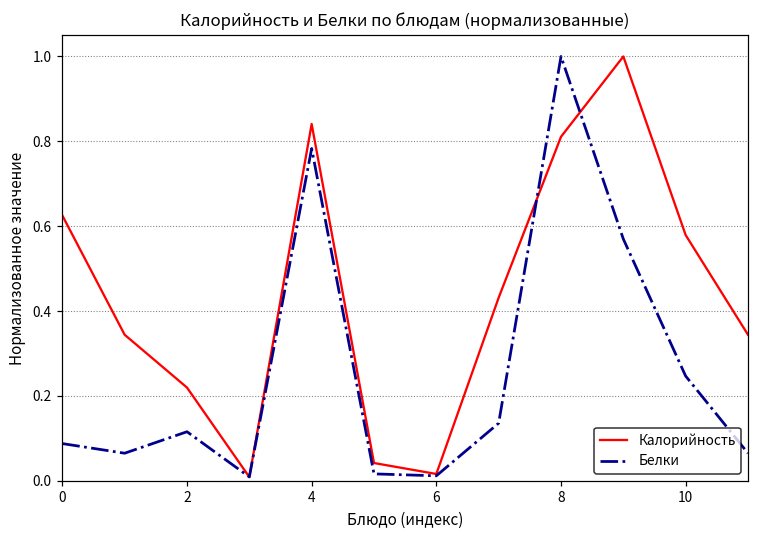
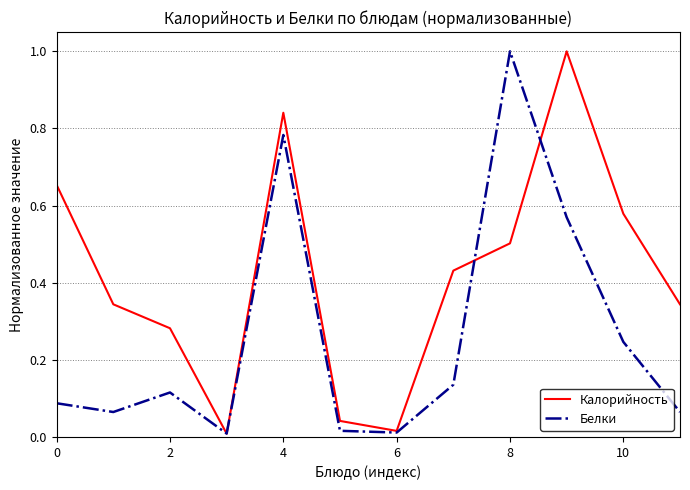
Калорийность, 0: 0.63 -> 0.65
Калорийность, 2: 0.22 -> 0.28
Калорийность, 8: 0.81 -> 0.50
